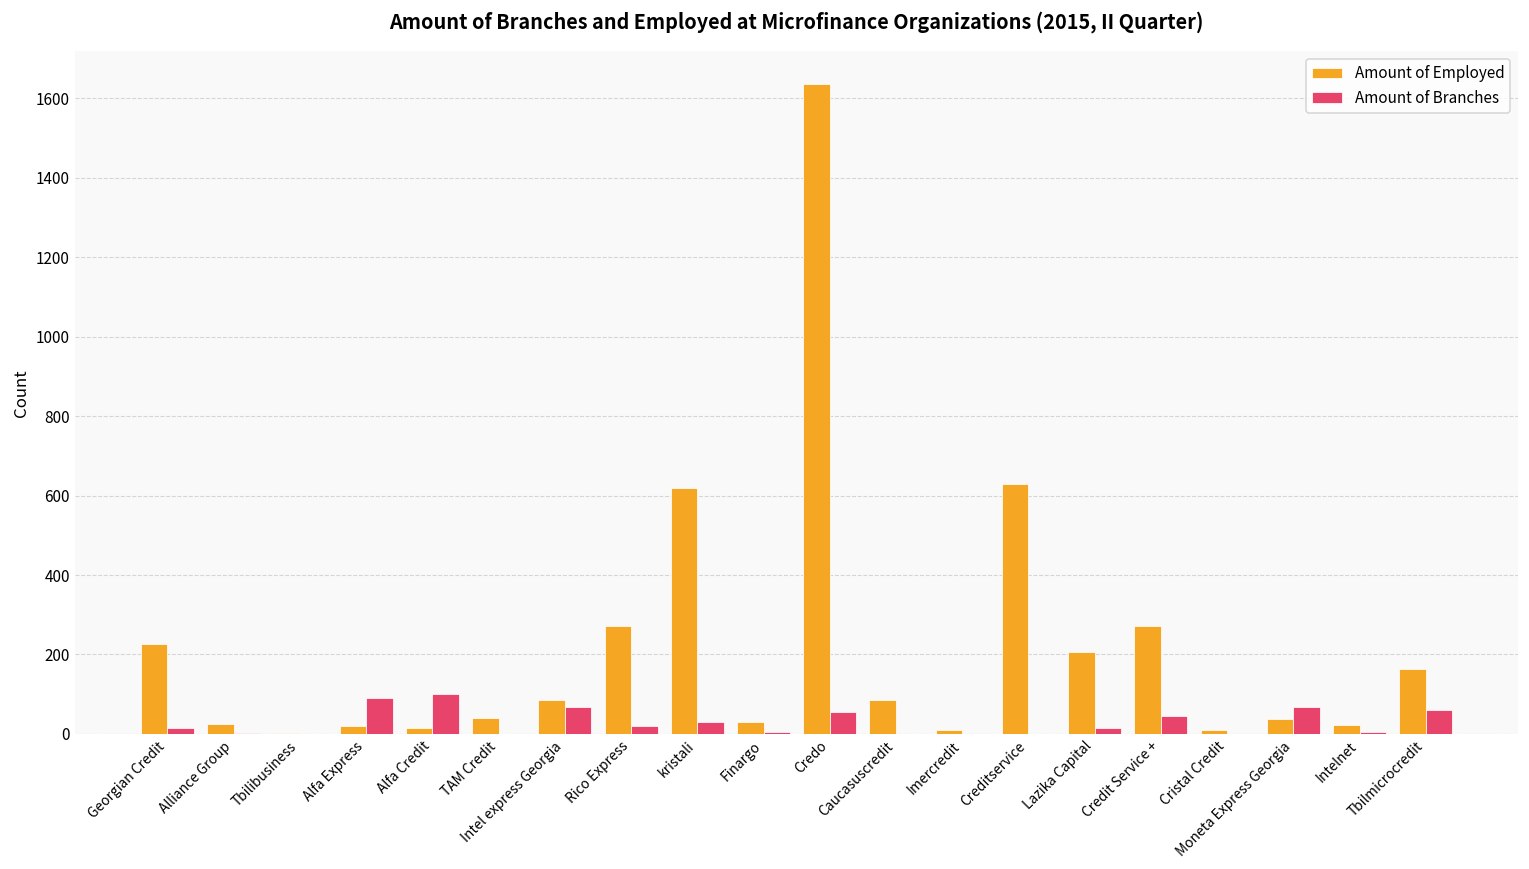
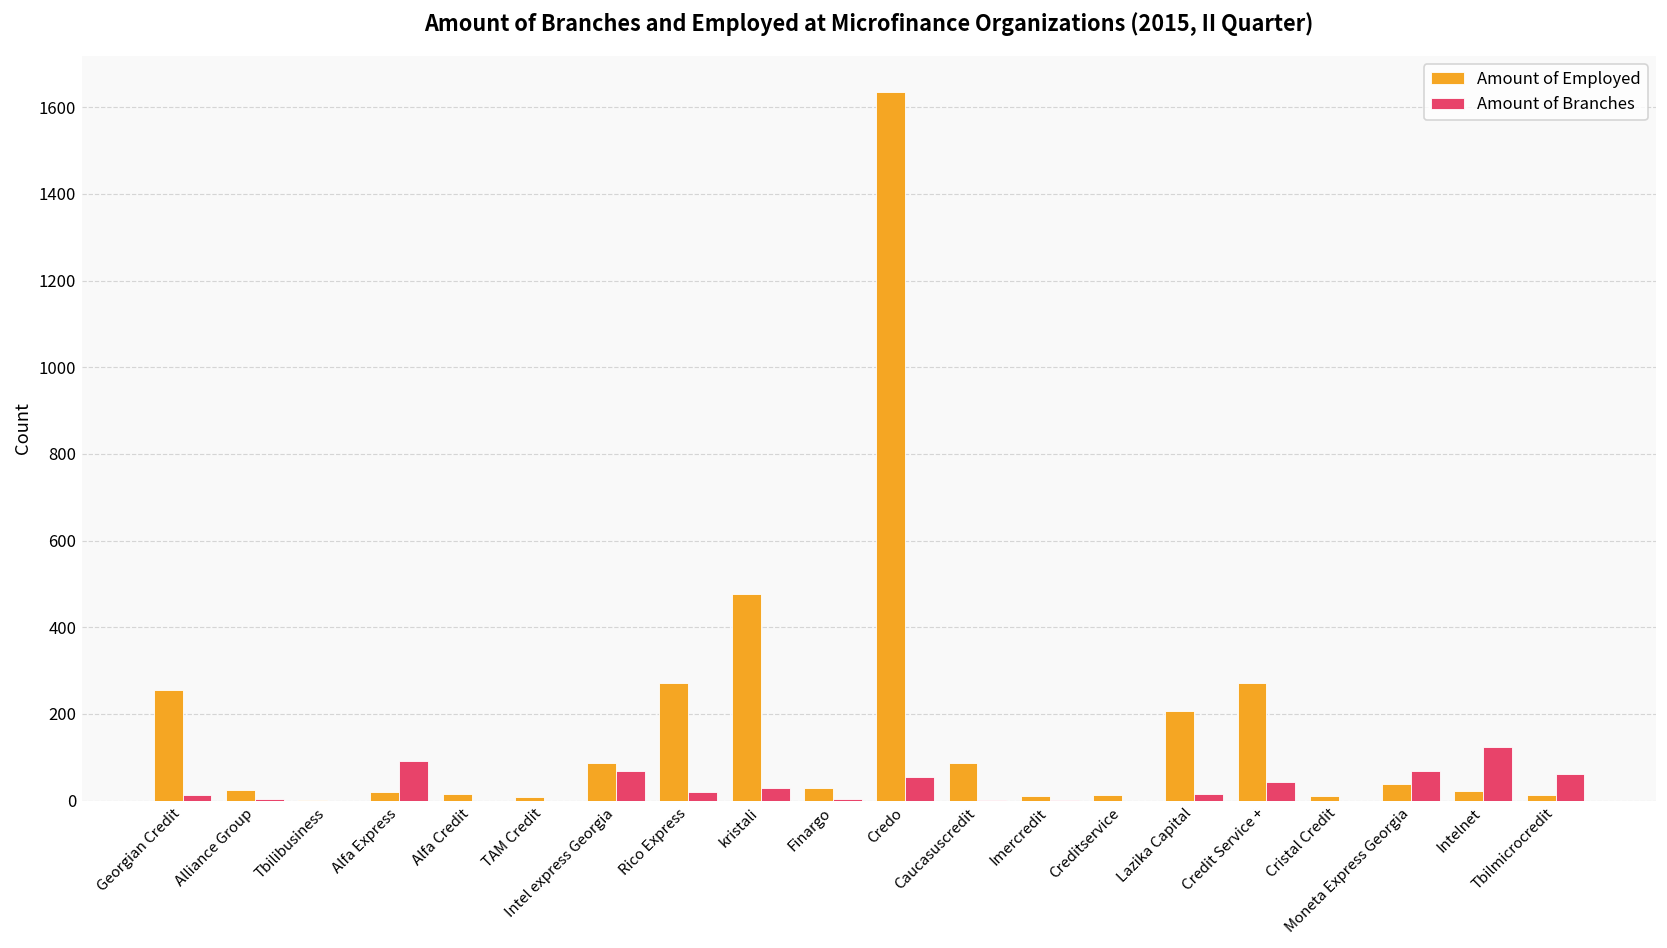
Amount of Employed, Georgian Credit: 230 -> 260
Amount of Branches, Alfa Credit: 100 -> 0
Amount of Employed, TAM Credit: 40 -> 10
Amount of Employed, kristali: 620 -> 480
Amount of Employed, Creditservice: 630 -> 10
Amount of Branches, Intelnet: 10 -> 120
Amount of Employed, Tbilmicrocredit: 160 -> 10
